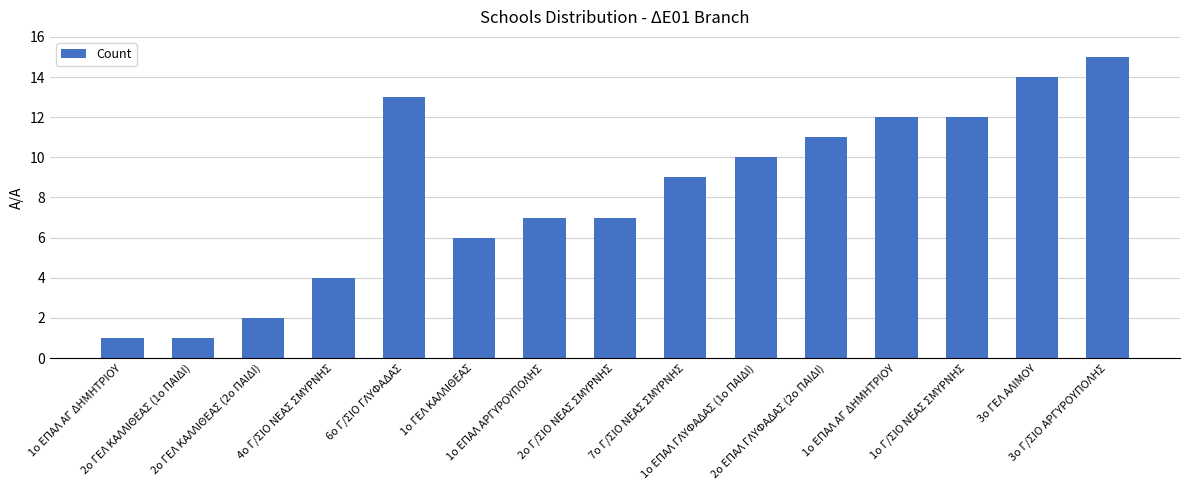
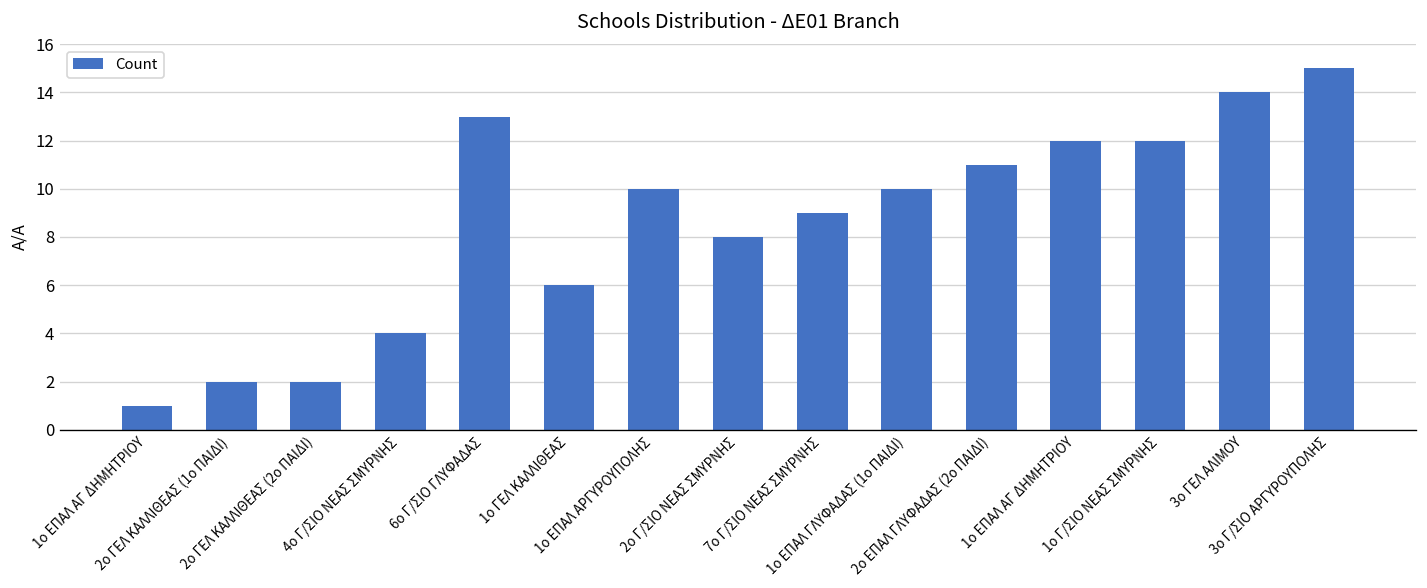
2ο ΓΕΛ ΚΑΛΛΙΘΕΑΣ (1o ΠΑΙΔΙ): 1 -> 2
1ο ΕΠΑΛ ΑΡΓΥΡΟΥΠΟΛΗΣ: 7 -> 10
2ο Γ/ΣΙΟ ΝΕΑΣ ΣΜΥΡΝΗΣ: 7 -> 8
